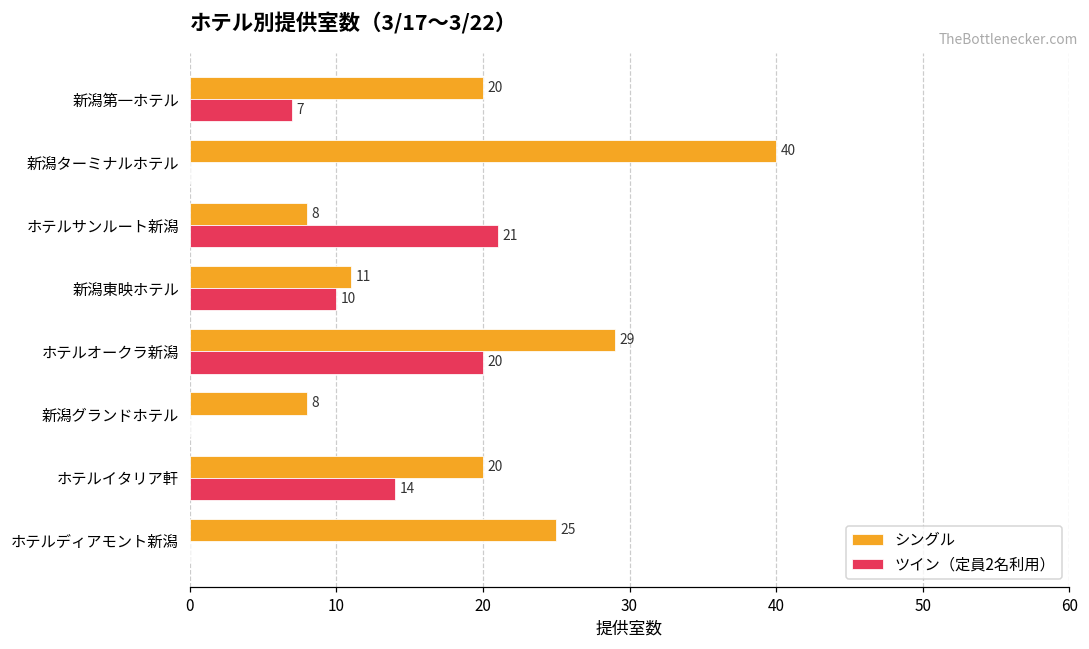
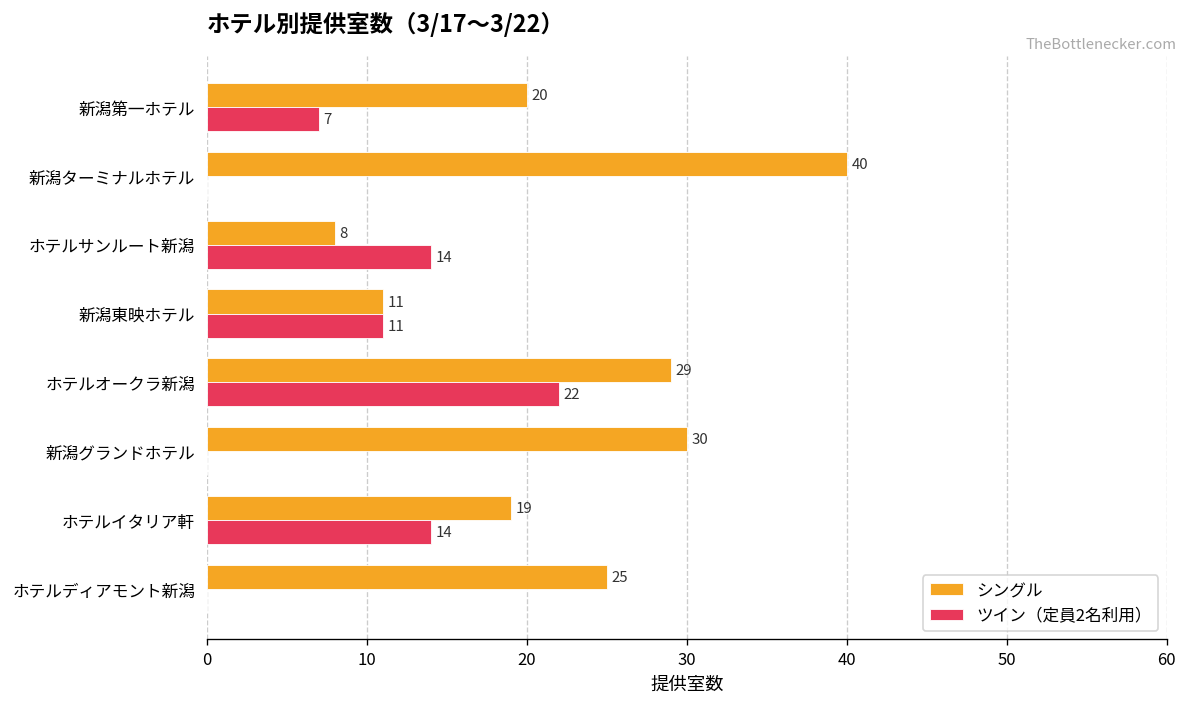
ツイン（定員2名利用）, ホテルサンルート新潟: 21 -> 14
ツイン（定員2名利用）, 新潟東映ホテル: 10 -> 11
ツイン（定員2名利用）, ホテルオークラ新潟: 20 -> 22
シングル, 新潟グランドホテル: 8 -> 30
シングル, ホテルイタリア軒: 20 -> 19
